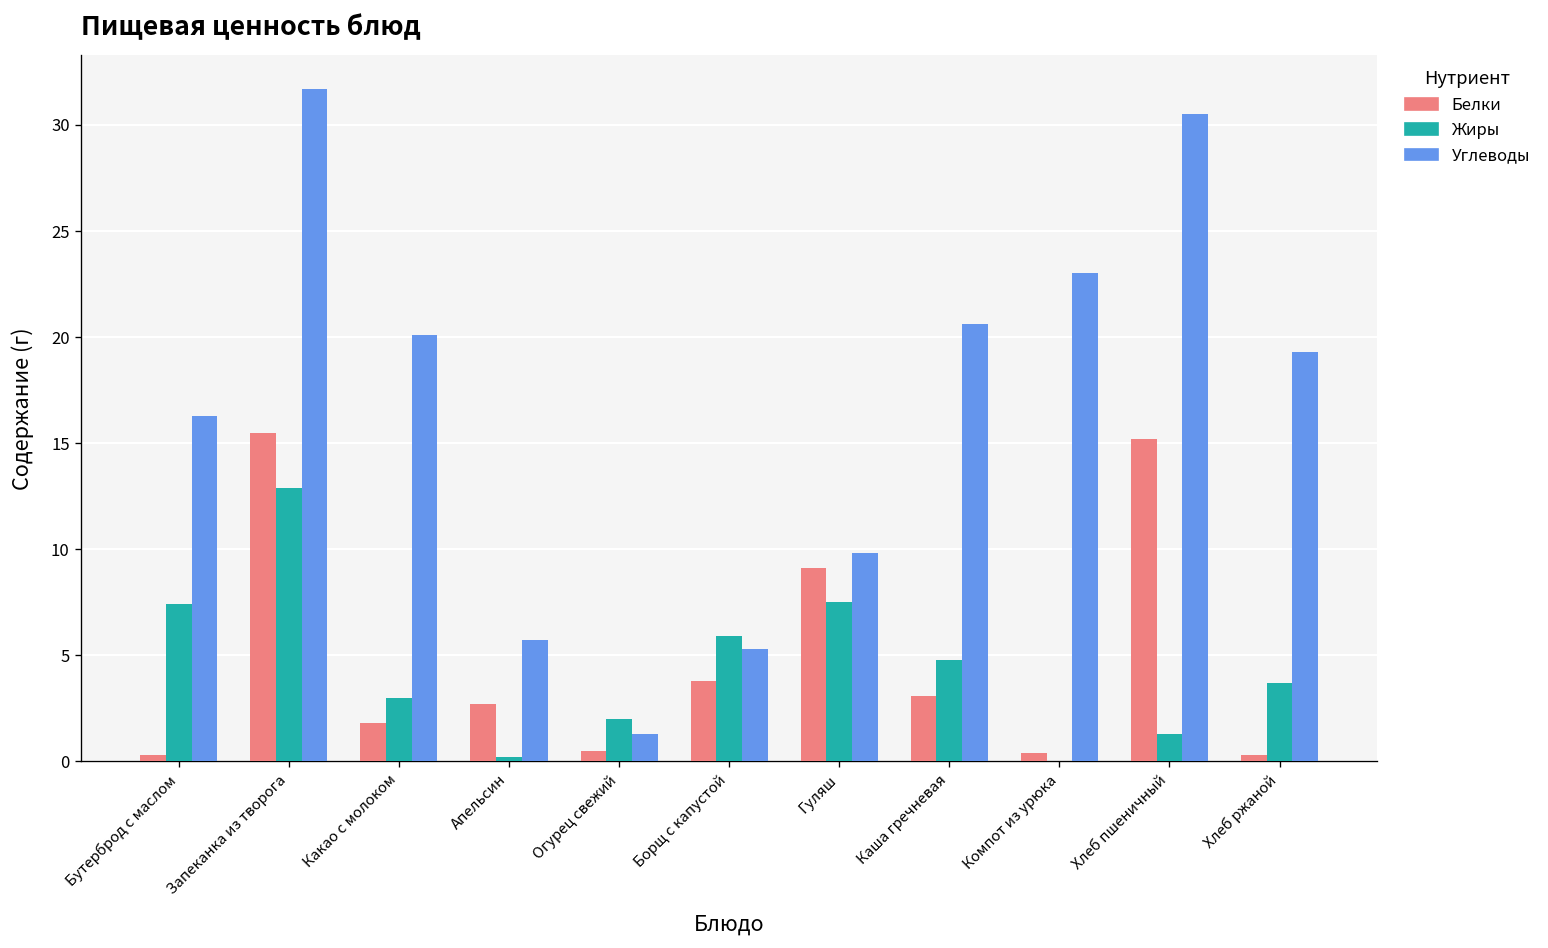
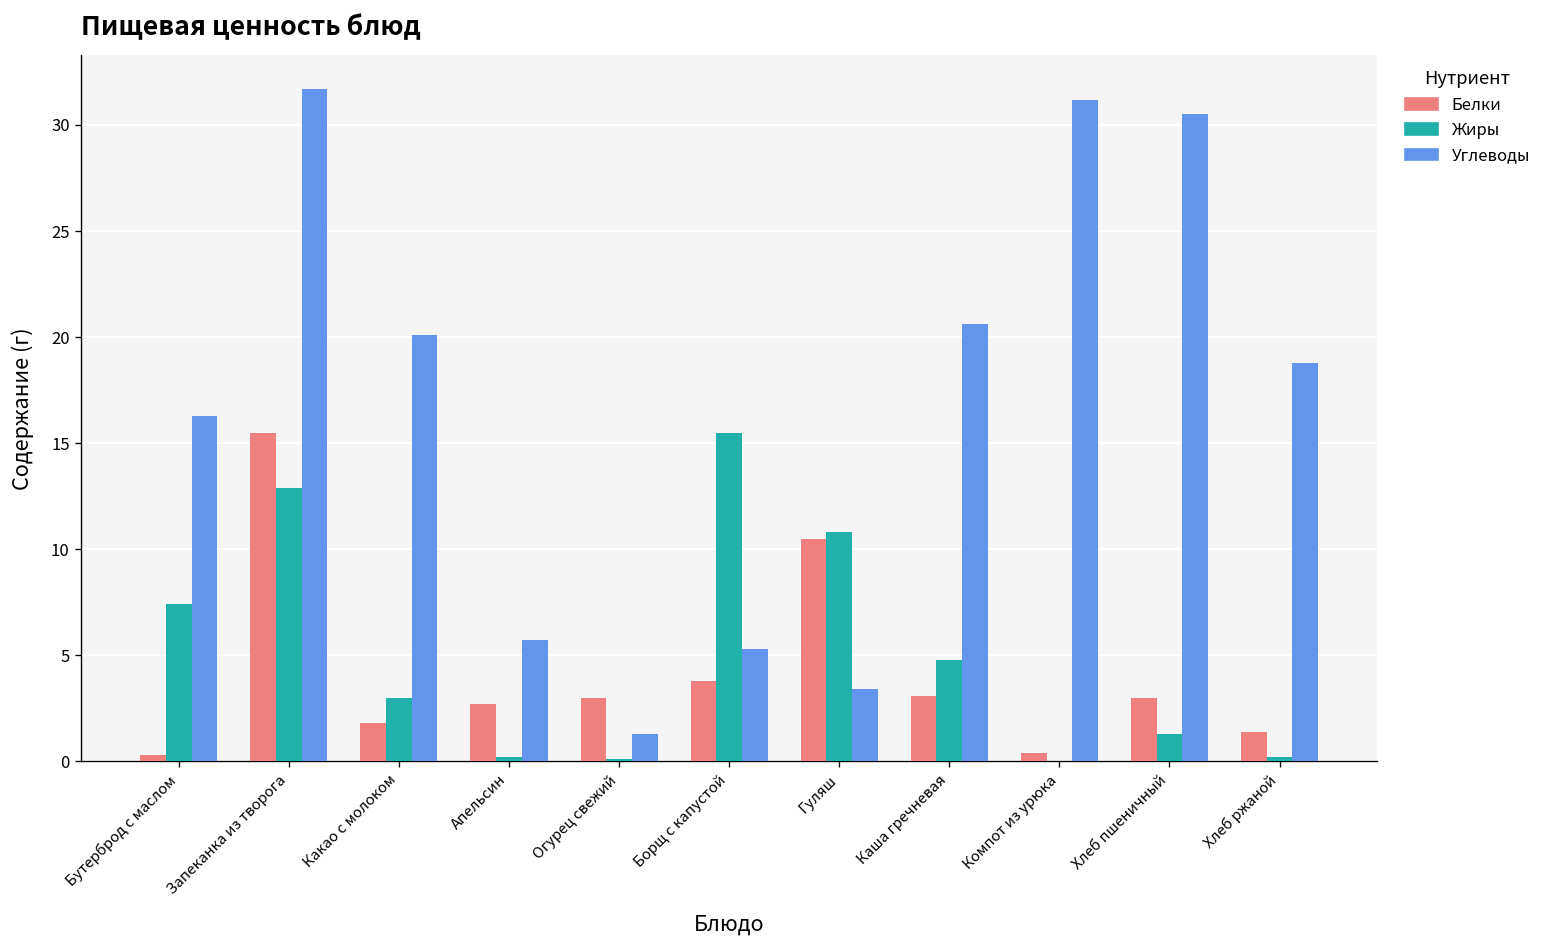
Белки, Огурец свежий: 0.5 -> 3.0
Жиры, Огурец свежий: 2.0 -> 0.1
Жиры, Борщ с капустой: 5.9 -> 15.5
Белки, Гуляш: 9.1 -> 10.5
Жиры, Гуляш: 7.5 -> 10.8
Углеводы, Гуляш: 9.8 -> 3.4
Углеводы, Компот из урюка: 23.0 -> 31.2
Белки, Хлеб пшеничный: 15.2 -> 3.0
Белки, Хлеб ржаной: 0.3 -> 1.4
Жиры, Хлеб ржаной: 3.7 -> 0.2
Углеводы, Хлеб ржаной: 19.3 -> 18.8
